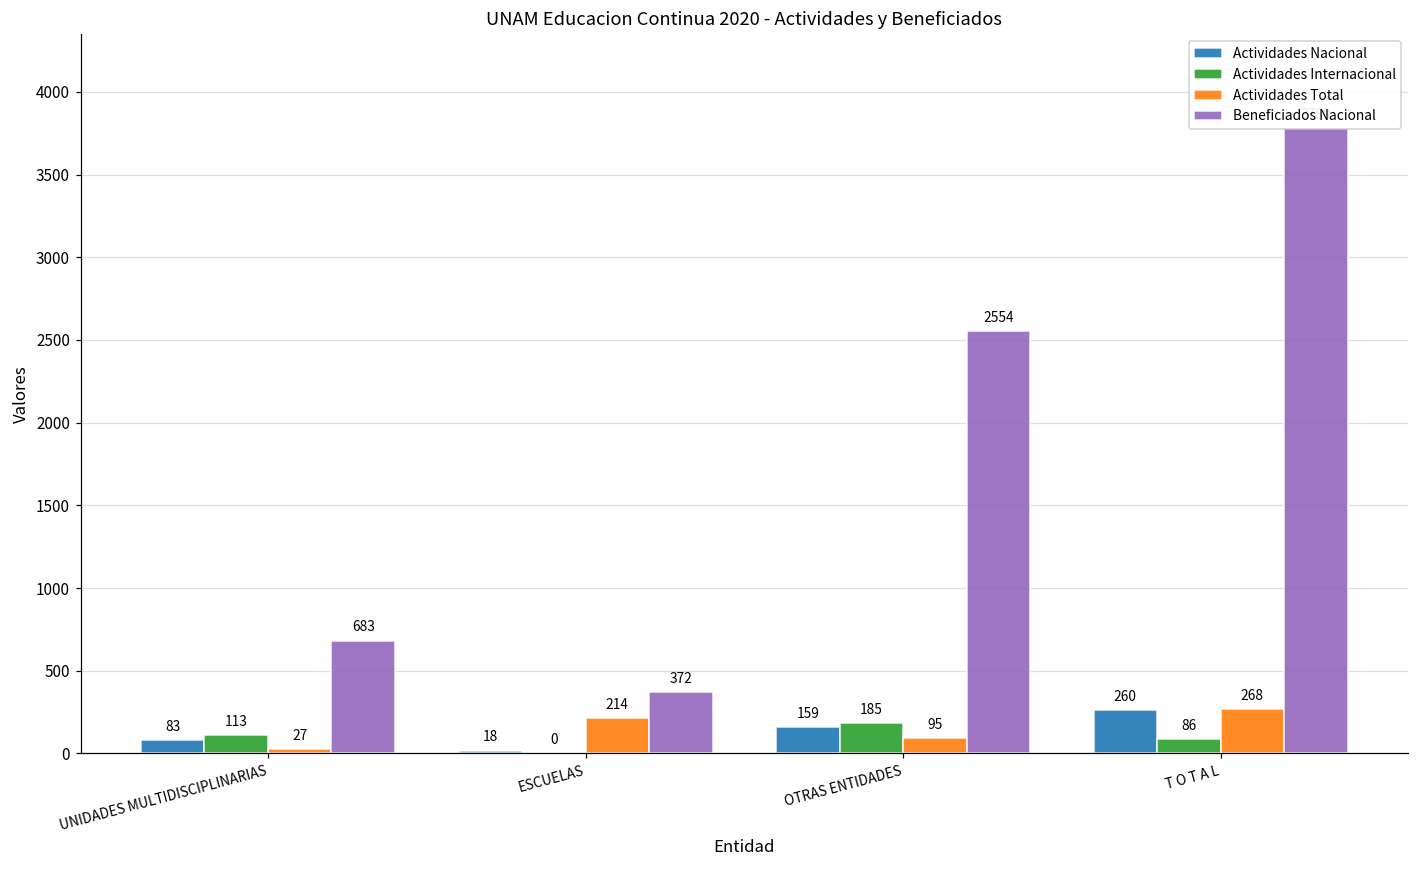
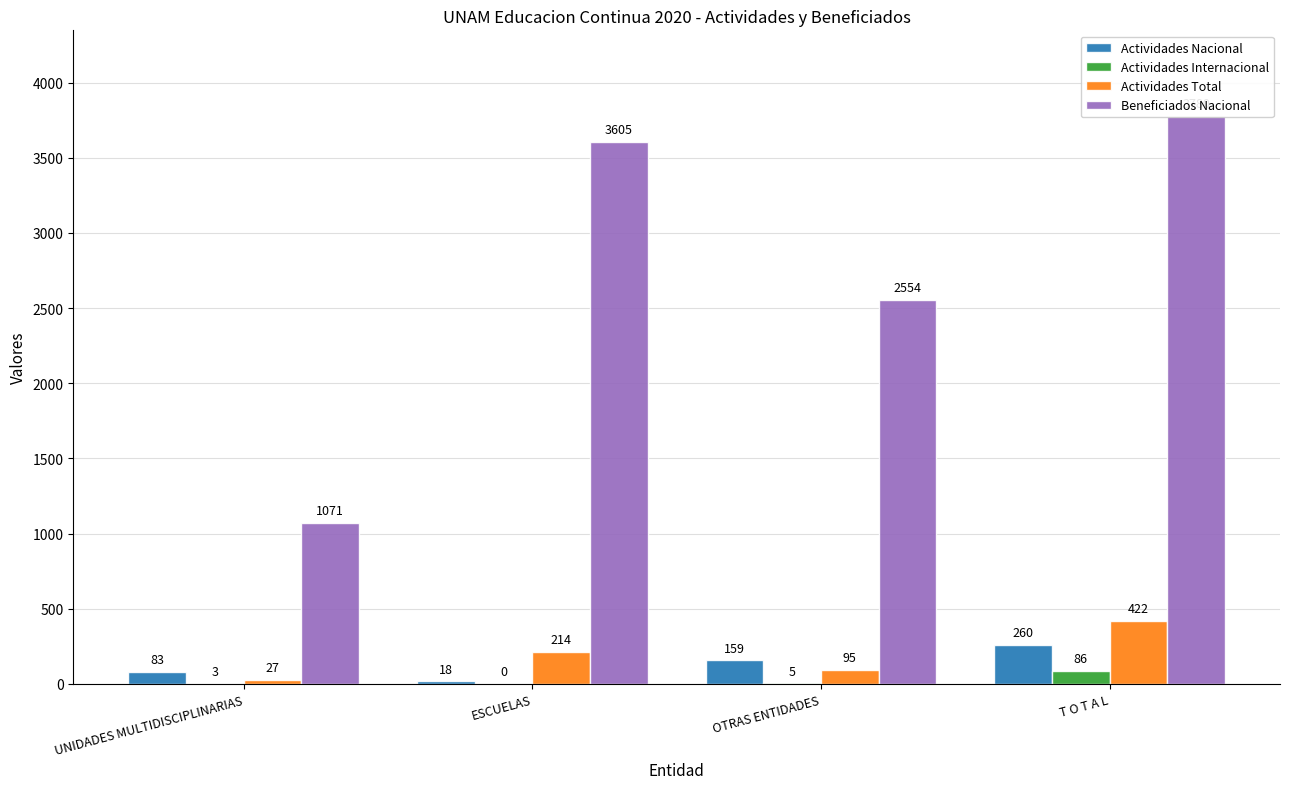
Actividades Internacional, UNIDADES MULTIDISCIPLINARIAS: 113 -> 3
Beneficiados Nacional, UNIDADES MULTIDISCIPLINARIAS: 683 -> 1071
Beneficiados Nacional, ESCUELAS: 372 -> 3605
Actividades Internacional, OTRAS ENTIDADES: 185 -> 5
Actividades Total, T O T A L: 268 -> 422
